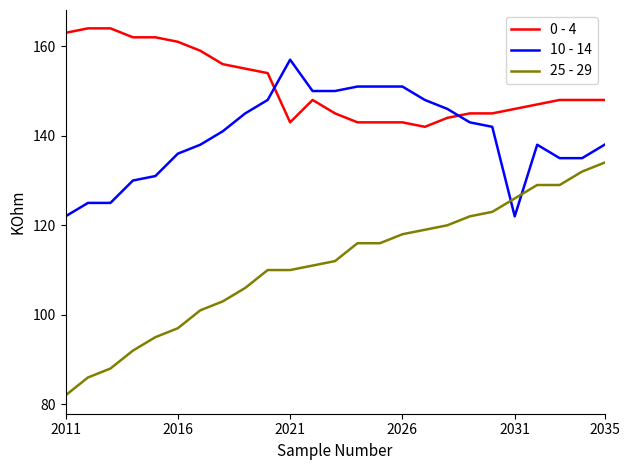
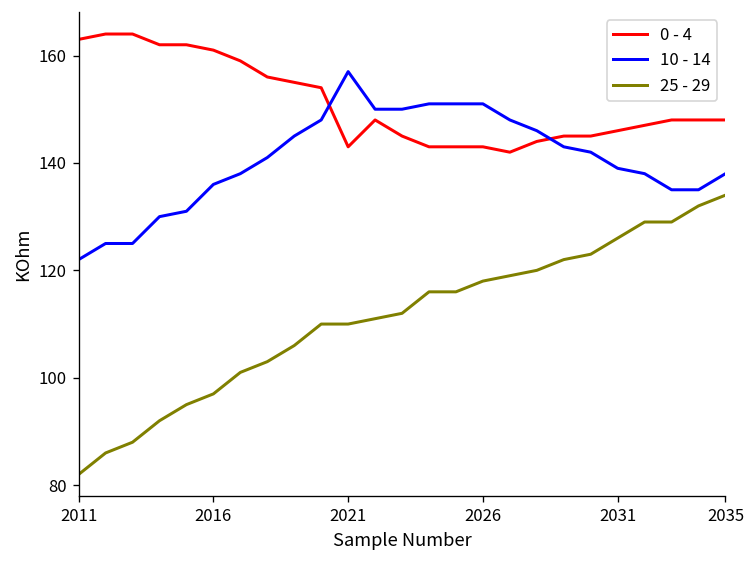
10 - 14, 2031: 122 -> 139
